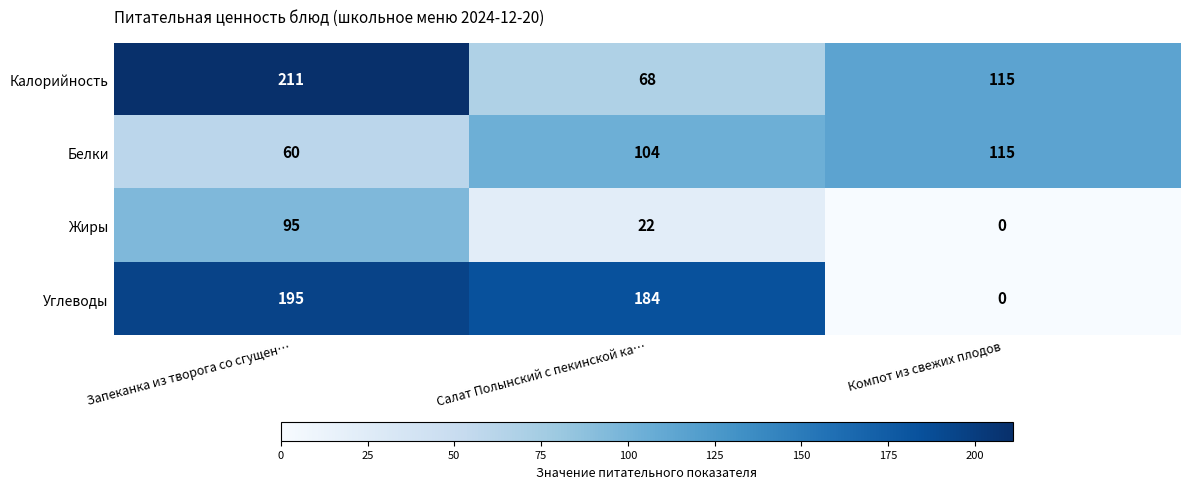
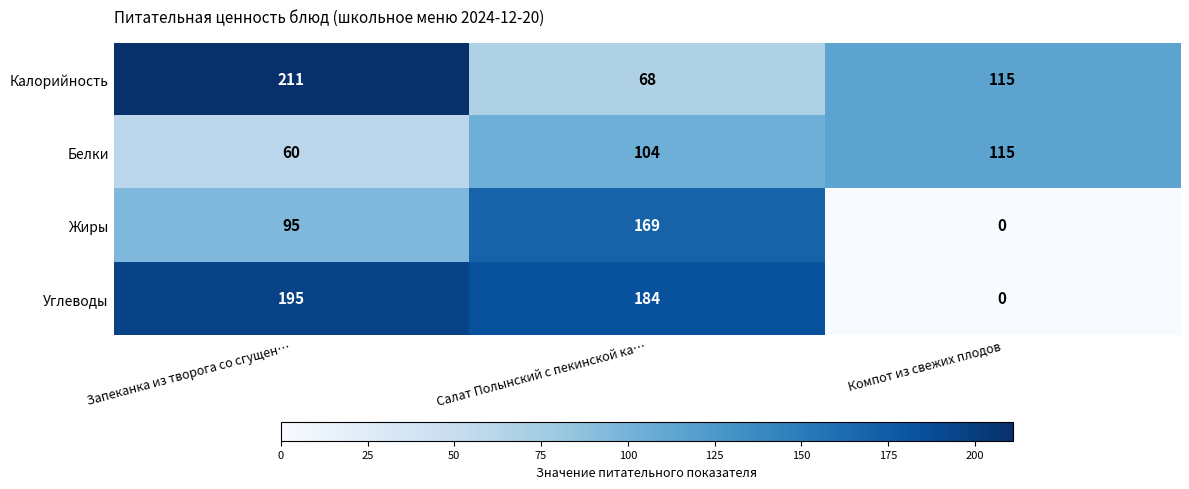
Жиры, Салат Полынский с пекинской ка…: 22 -> 169
